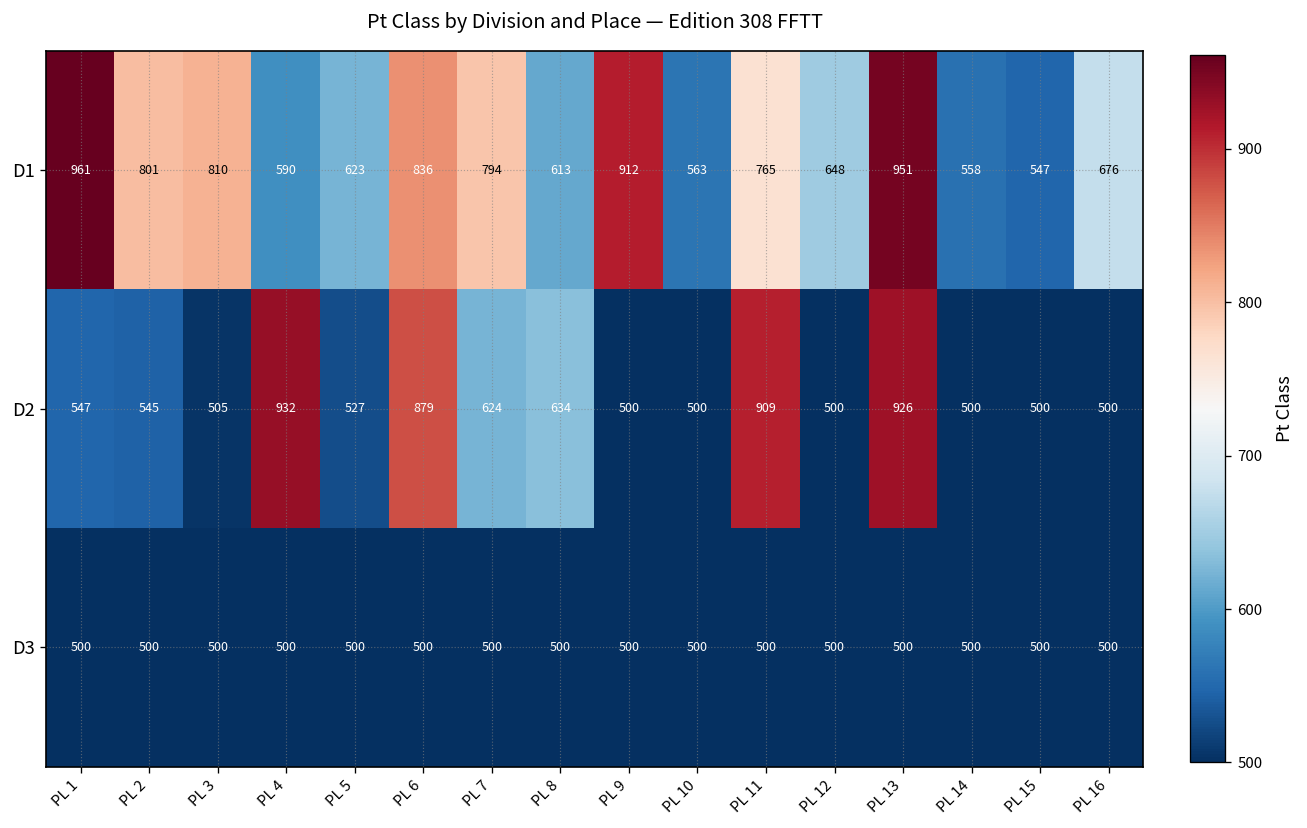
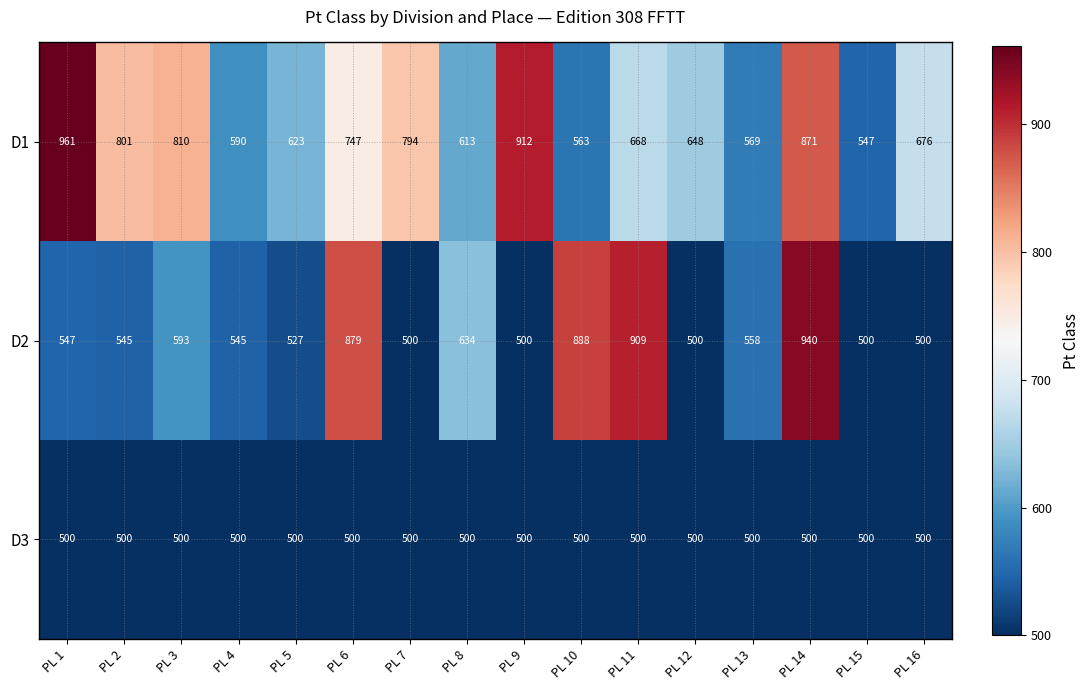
D1, PL 6: 836 -> 747
D1, PL 11: 765 -> 668
D1, PL 13: 951 -> 569
D1, PL 14: 558 -> 871
D2, PL 3: 505 -> 593
D2, PL 4: 932 -> 545
D2, PL 7: 624 -> 500
D2, PL 10: 500 -> 888
D2, PL 13: 926 -> 558
D2, PL 14: 500 -> 940
